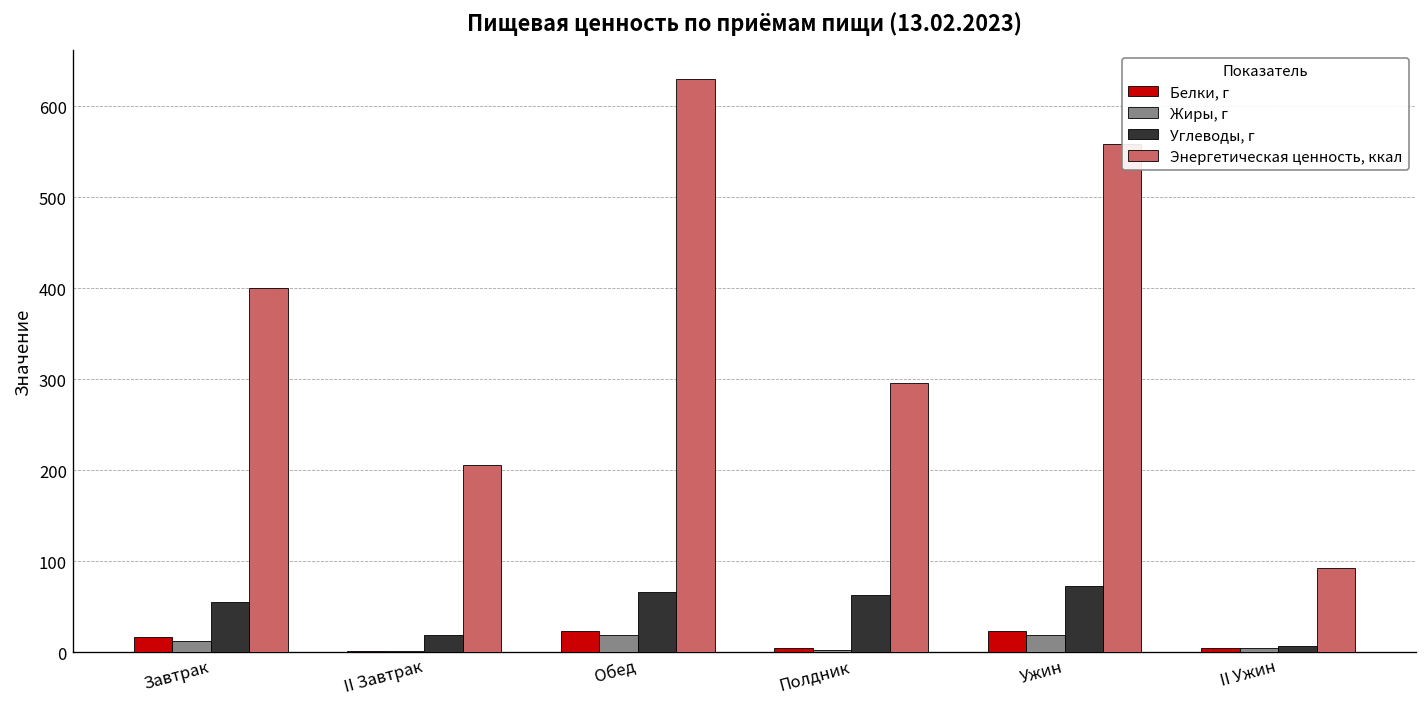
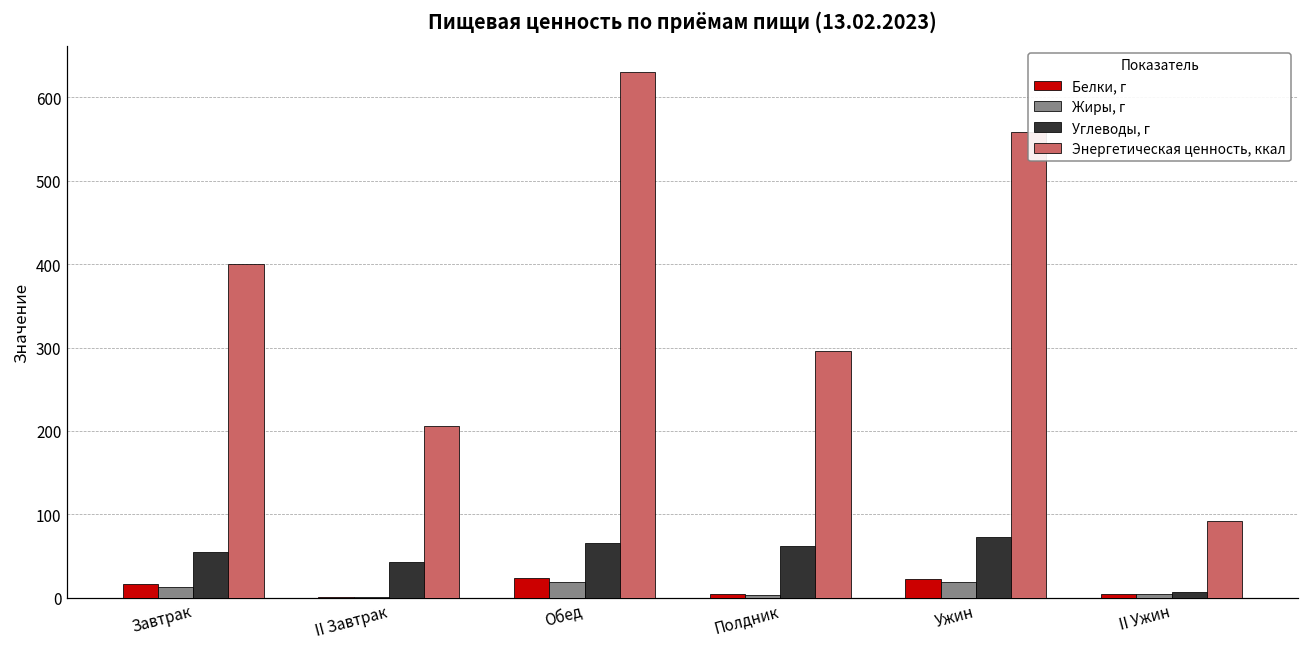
Углеводы, г, II Завтрак: 20 -> 40
